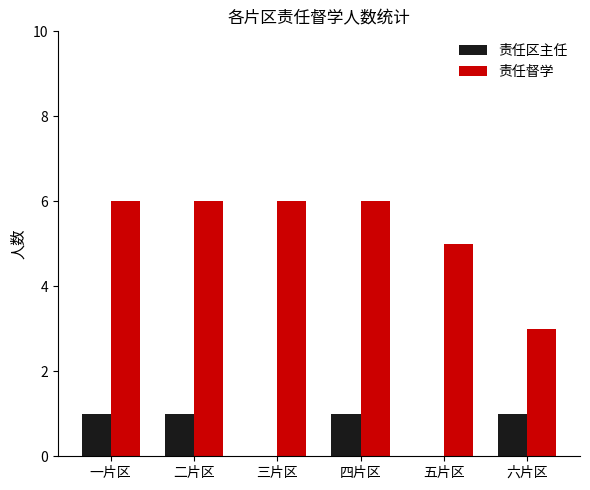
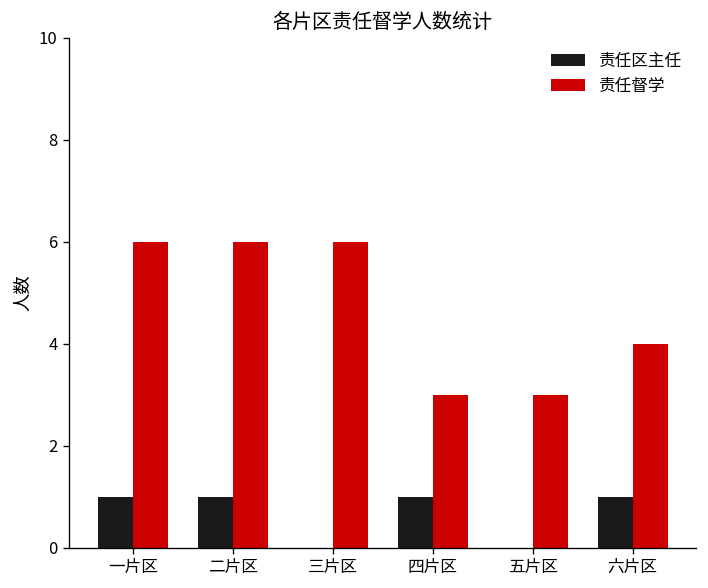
责任督学, 四片区: 6 -> 3
责任督学, 五片区: 5 -> 3
责任督学, 六片区: 3 -> 4
